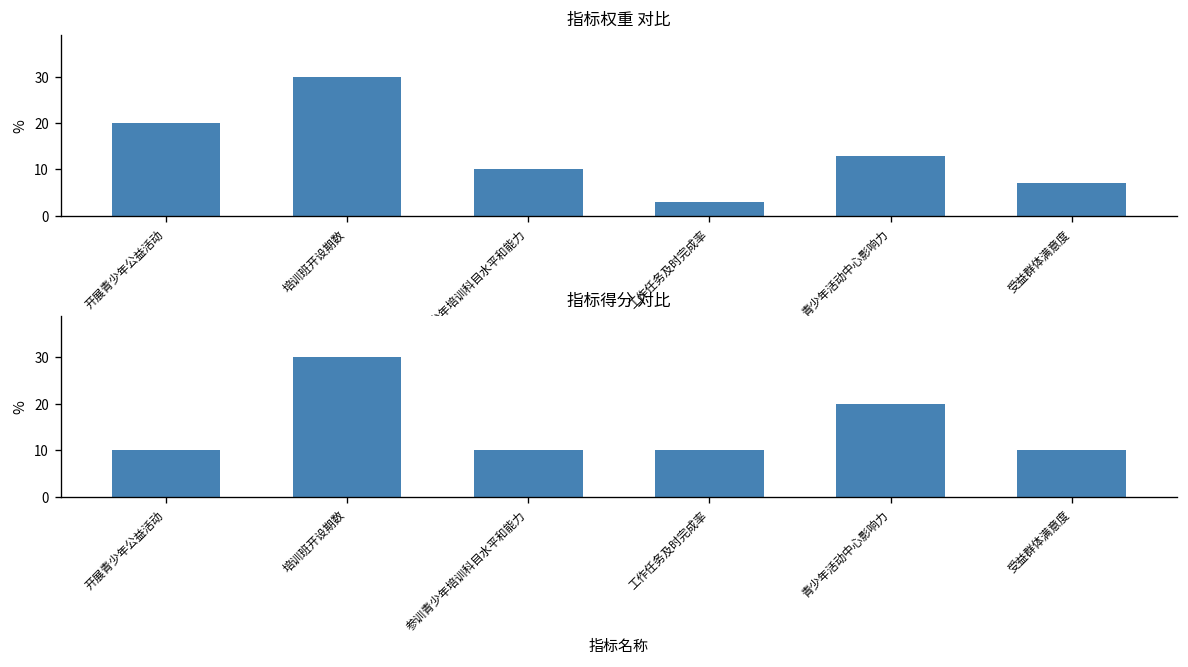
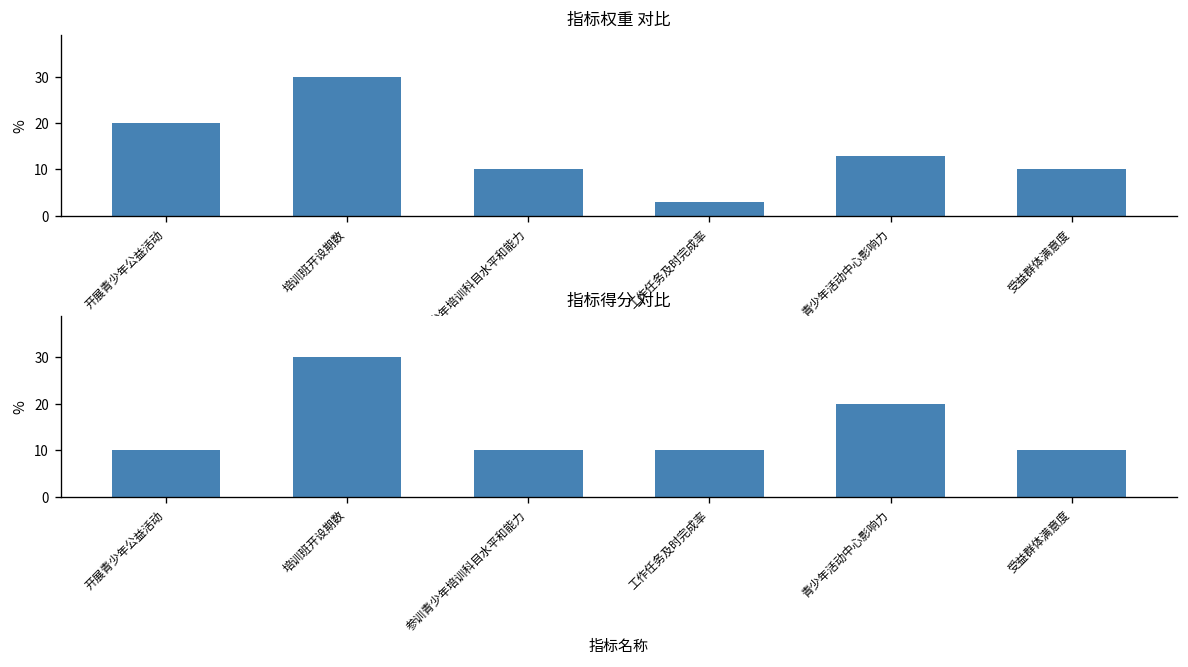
指标权重 对比, 受益群体满意度: 7 -> 10
